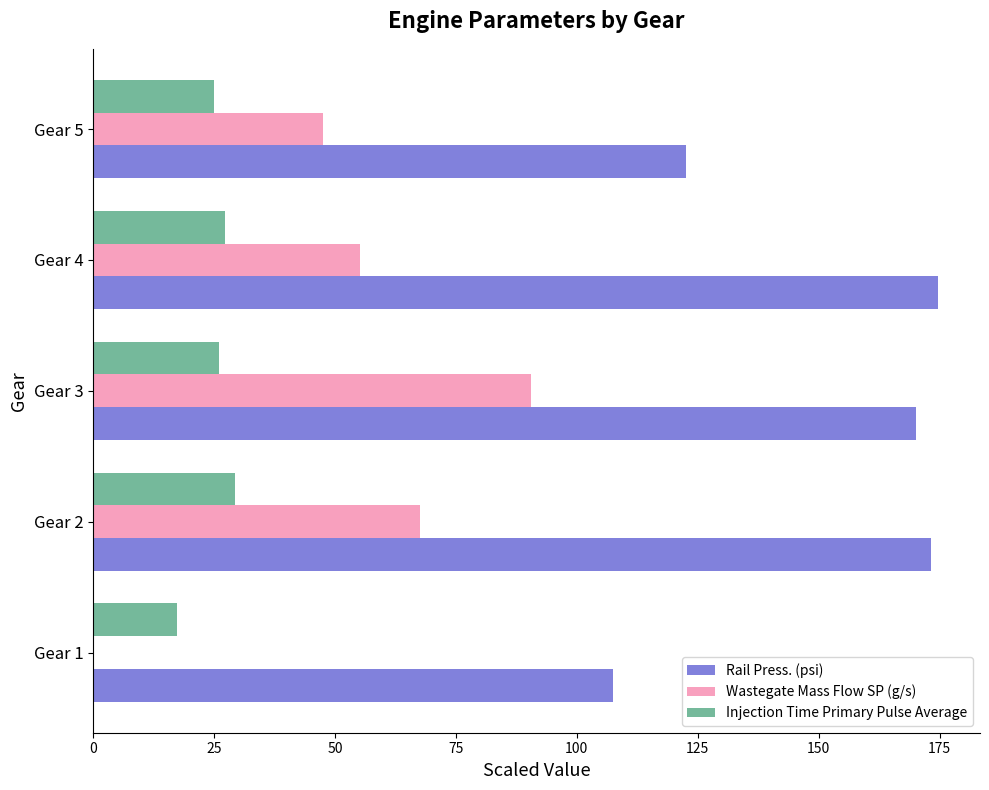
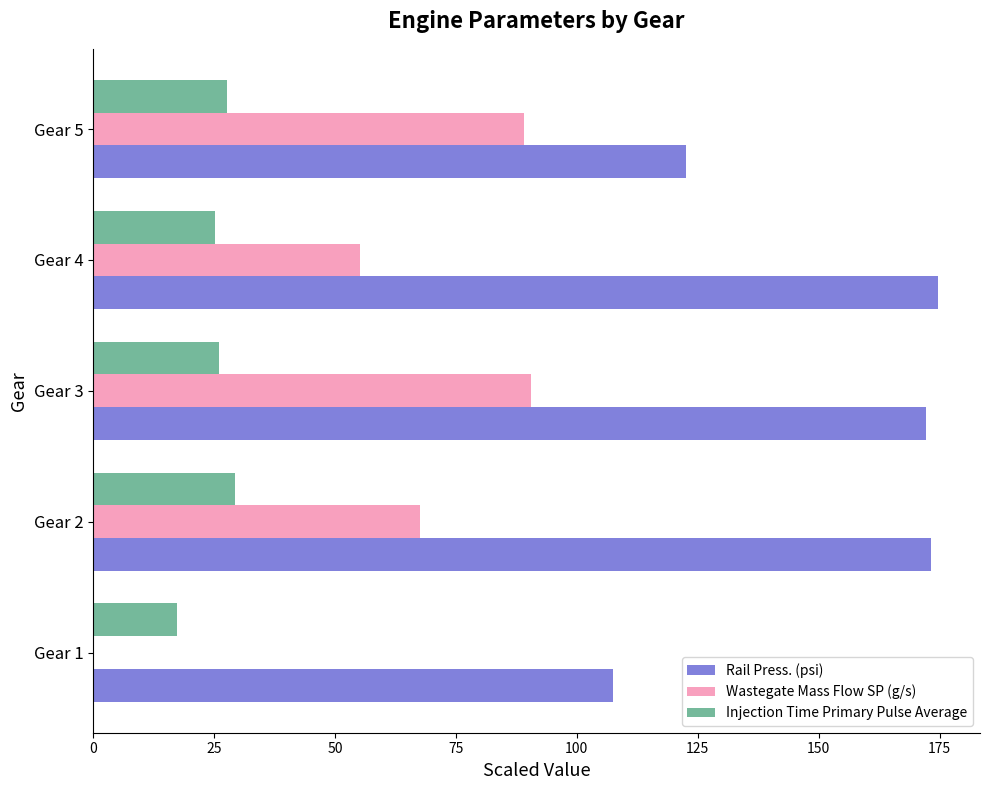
Injection Time Primary Pulse Average, Gear 5: 25 -> 28
Wastegate Mass Flow SP (g/s), Gear 5: 48 -> 89
Injection Time Primary Pulse Average, Gear 4: 27 -> 25
Rail Press. (psi), Gear 3: 170 -> 172
